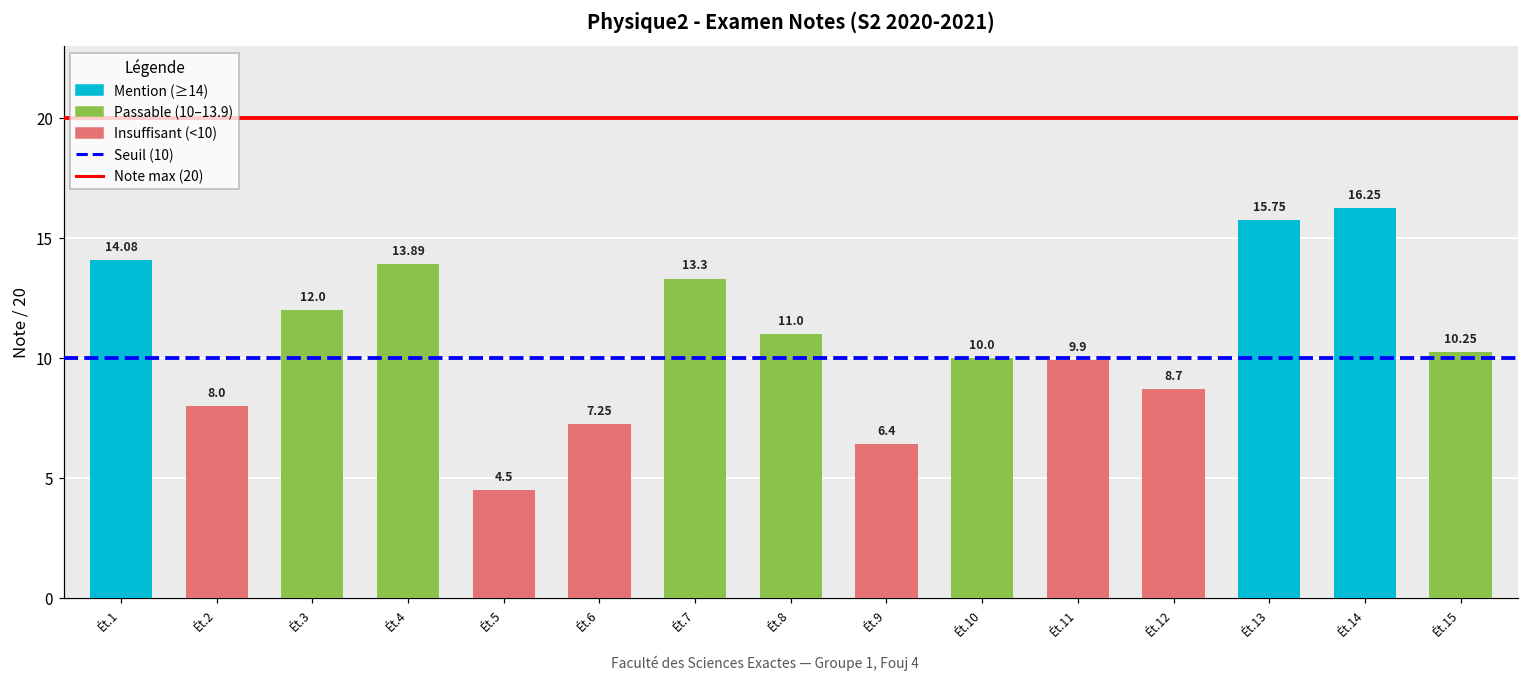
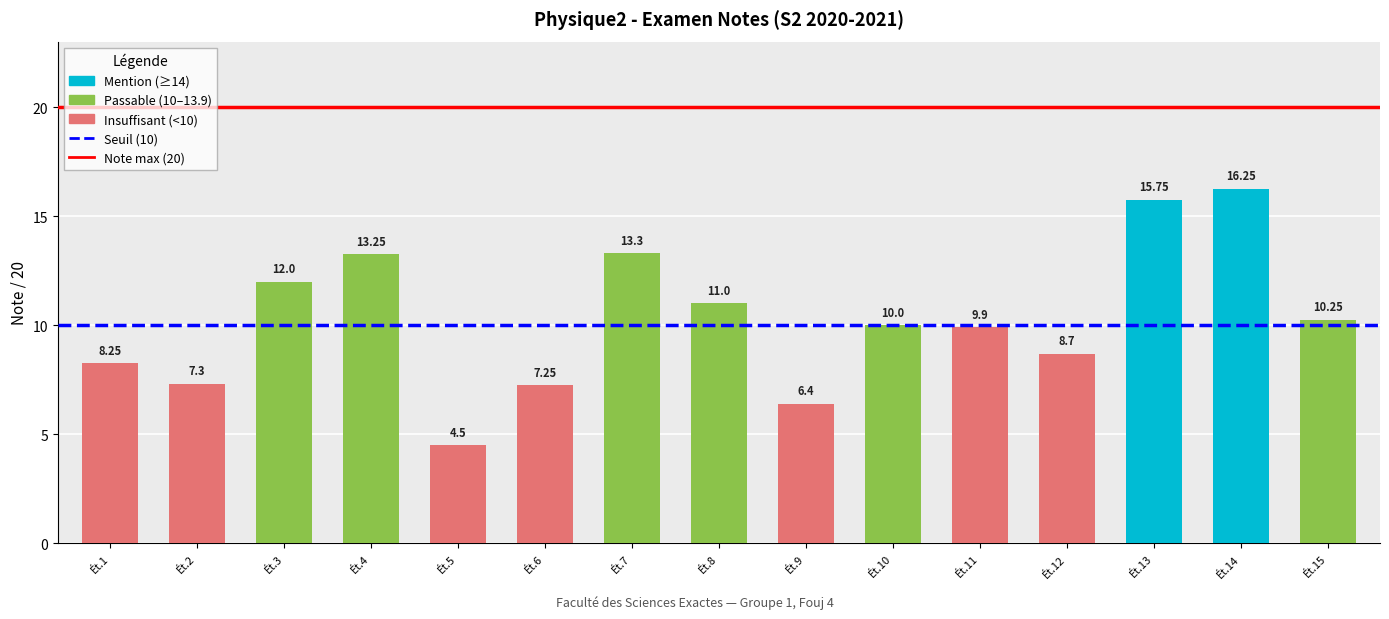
Ét.1: 14.08 -> 8.25
Ét.2: 8.0 -> 7.3
Ét.4: 13.89 -> 13.25
